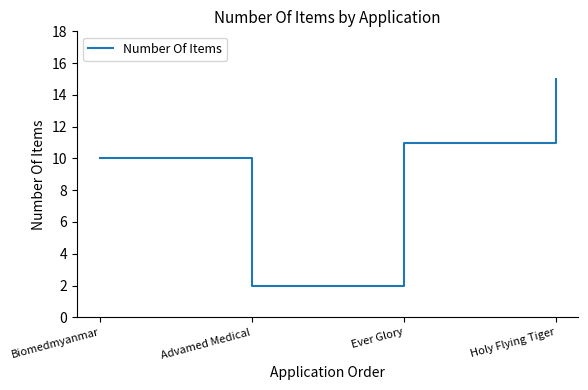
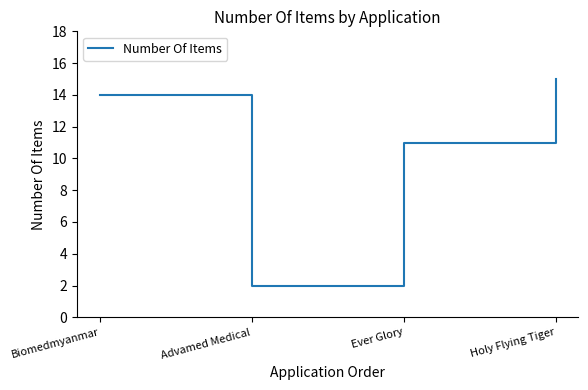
Biomedmyanmar: 10 -> 14
